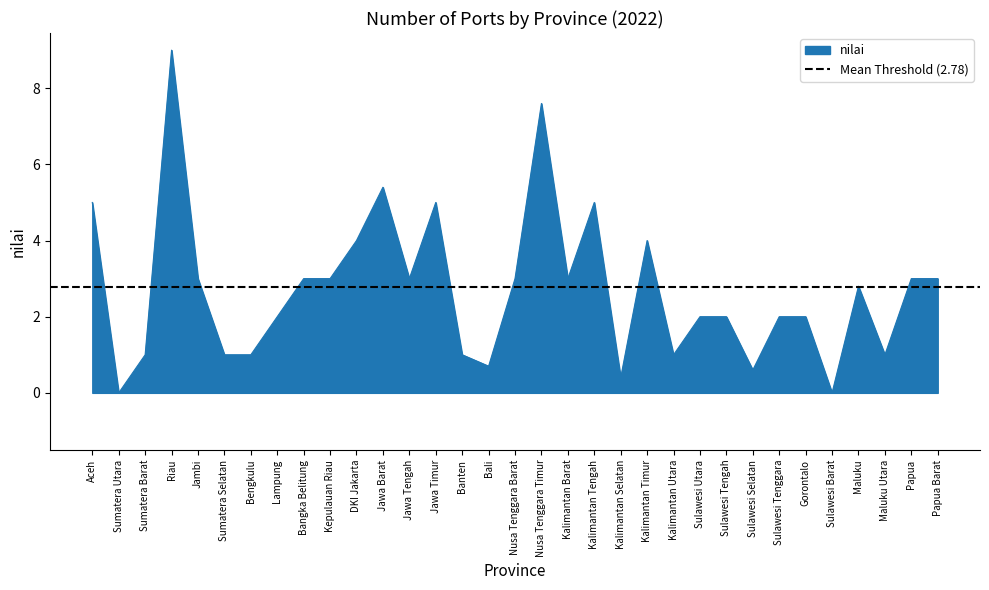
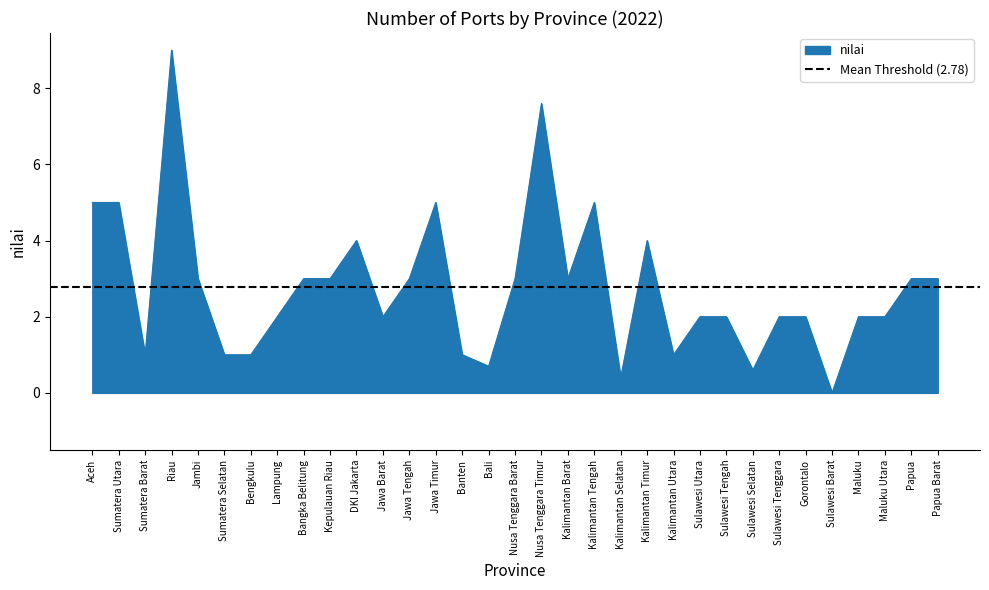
Sumatera Utara: 0 -> 5
Jawa Barat: 5.4 -> 2.0
Maluku: 2.8 -> 2.0
Maluku Utara: 1 -> 2
